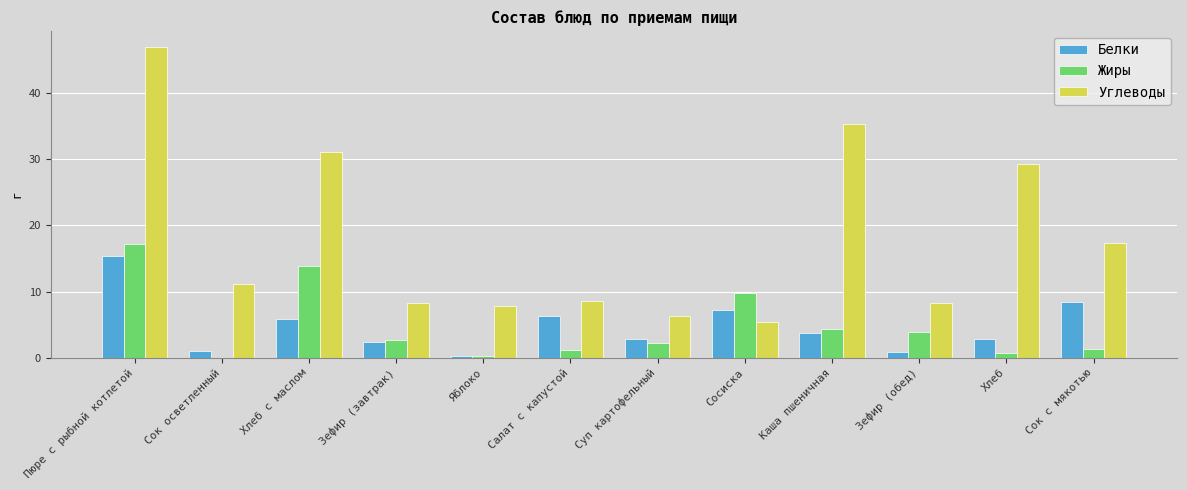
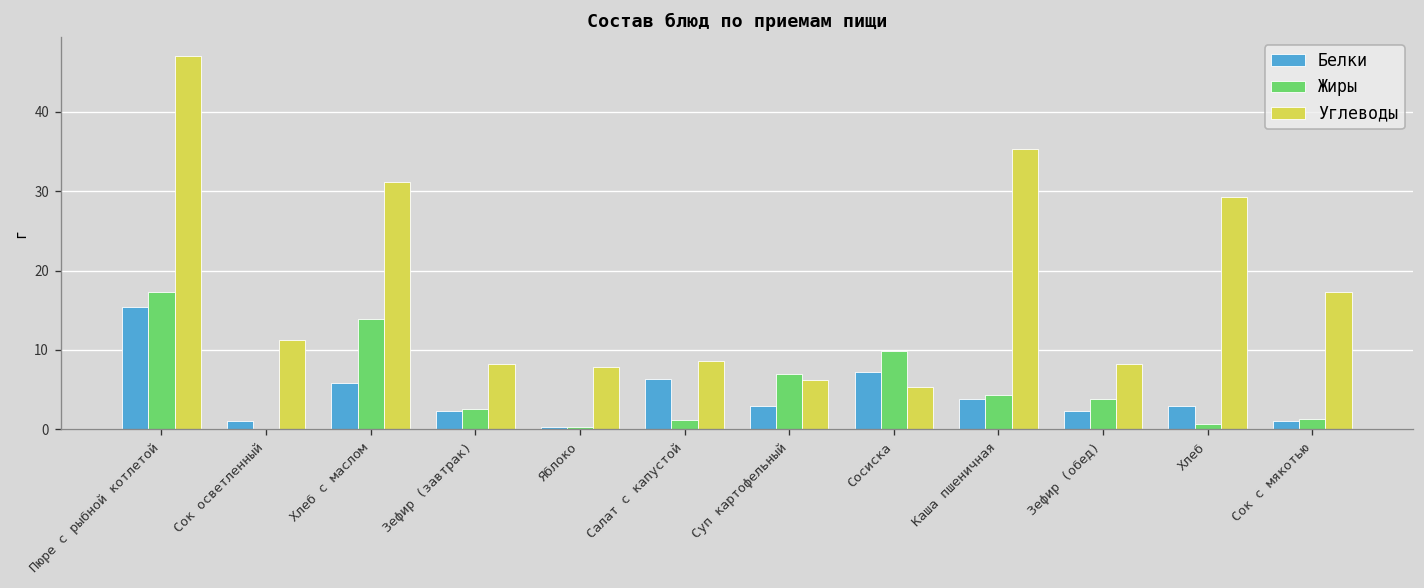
Жиры, Суп картофельный: 2 -> 7
Белки, Зефир (обед): 1 -> 2
Белки, Сок с мякотью: 9 -> 1
